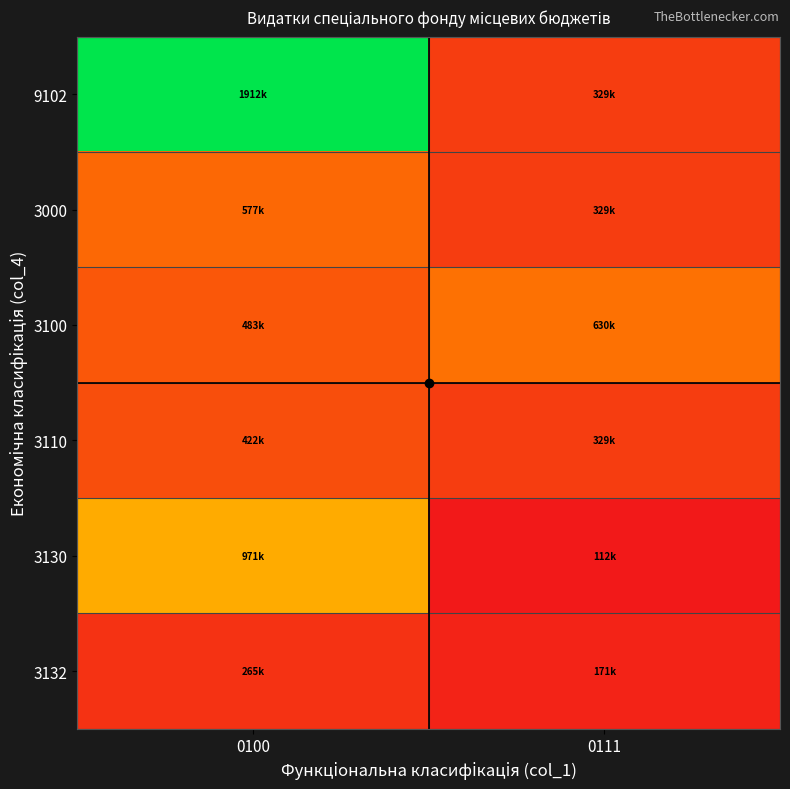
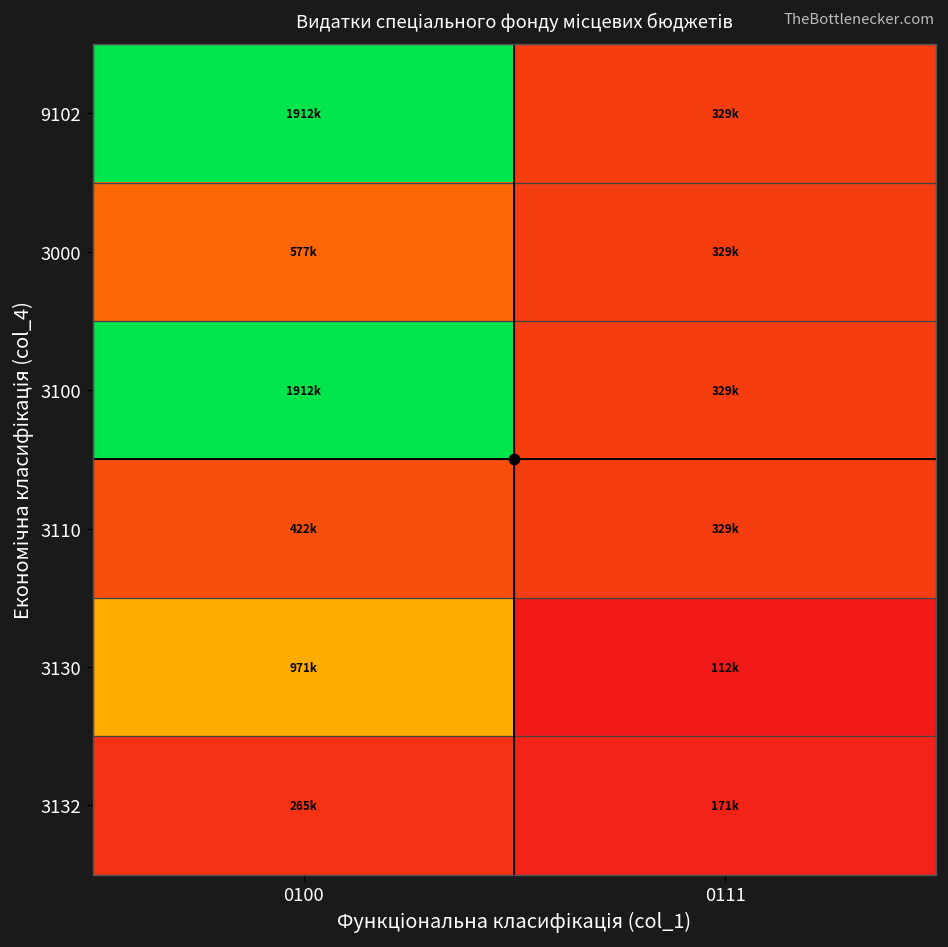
3100, 0100: 483k -> 1912k
3100, 0111: 630k -> 329k
